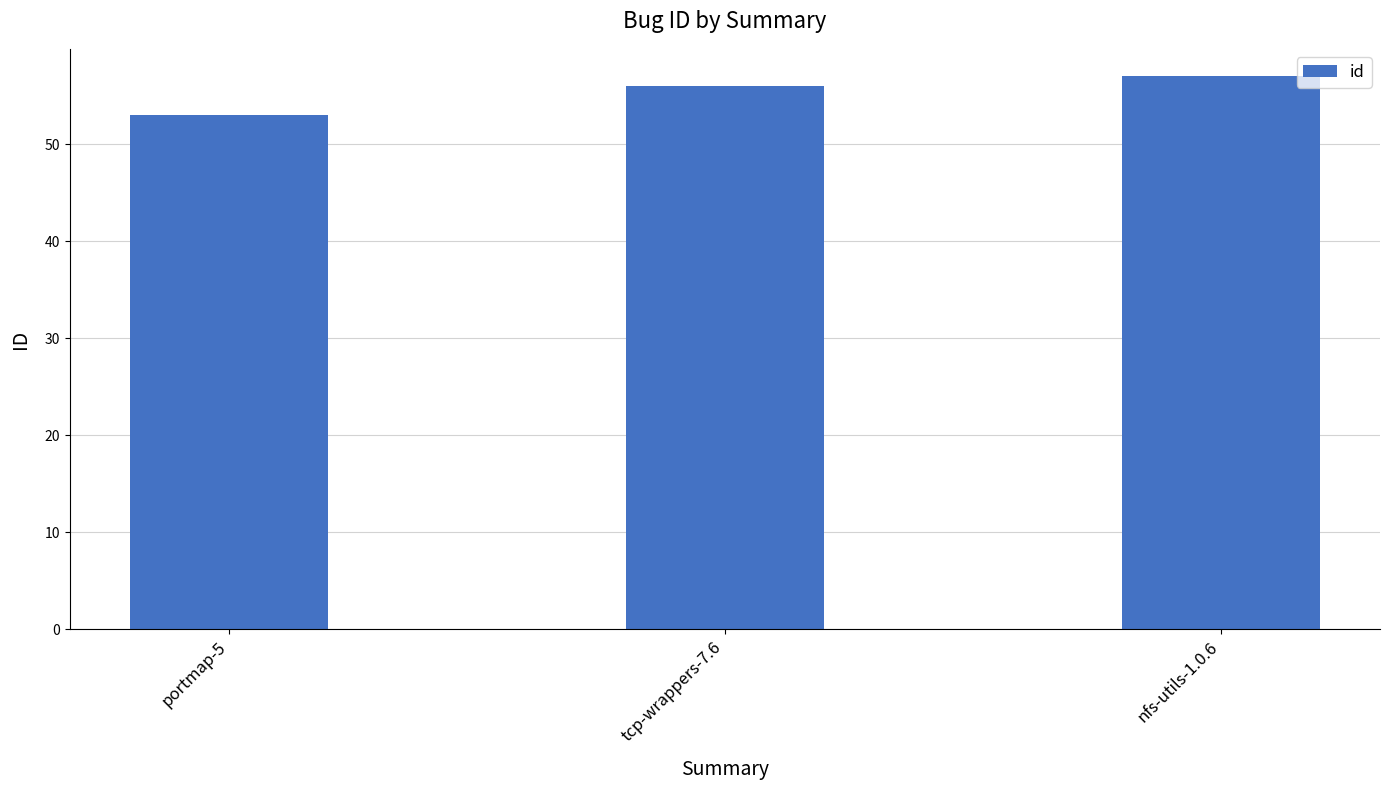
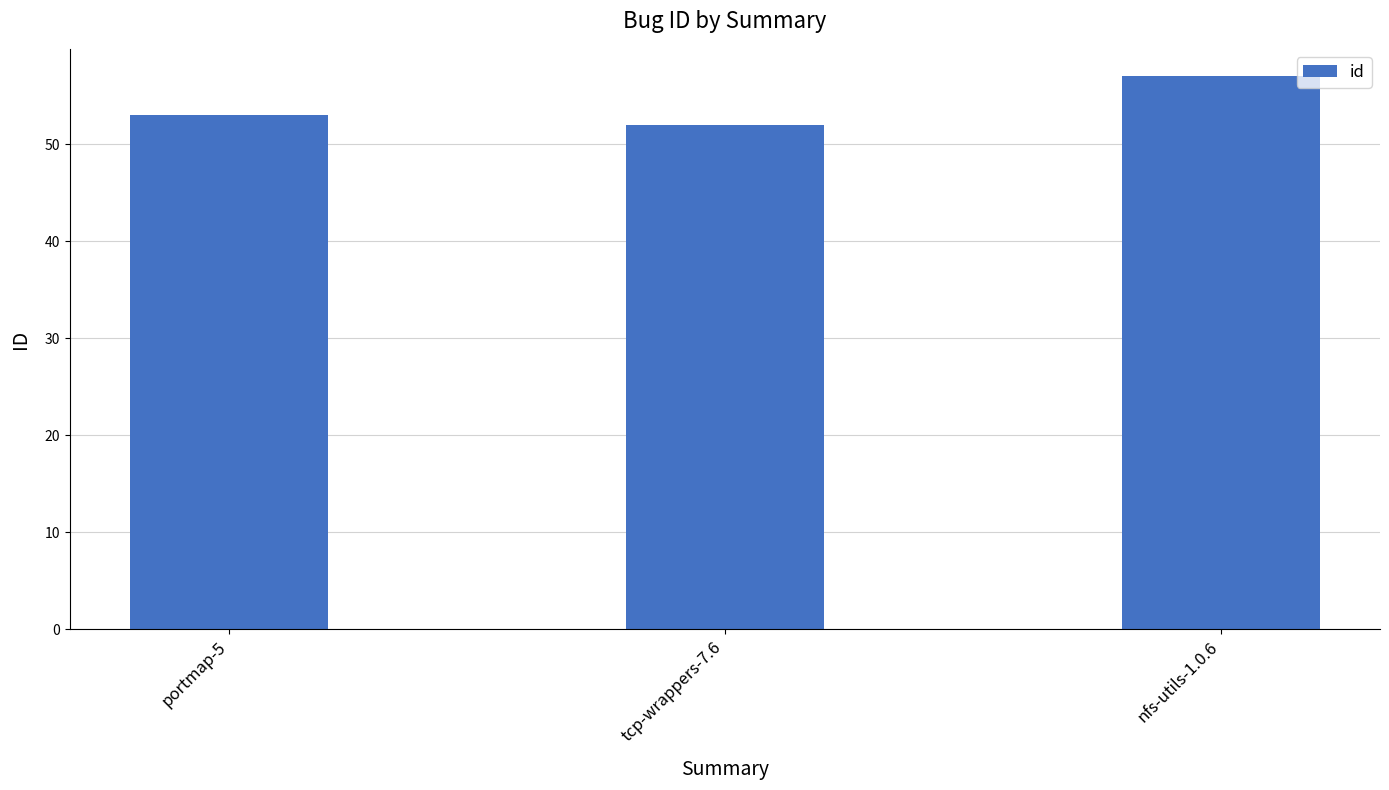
tcp-wrappers-7.6: 56 -> 52
